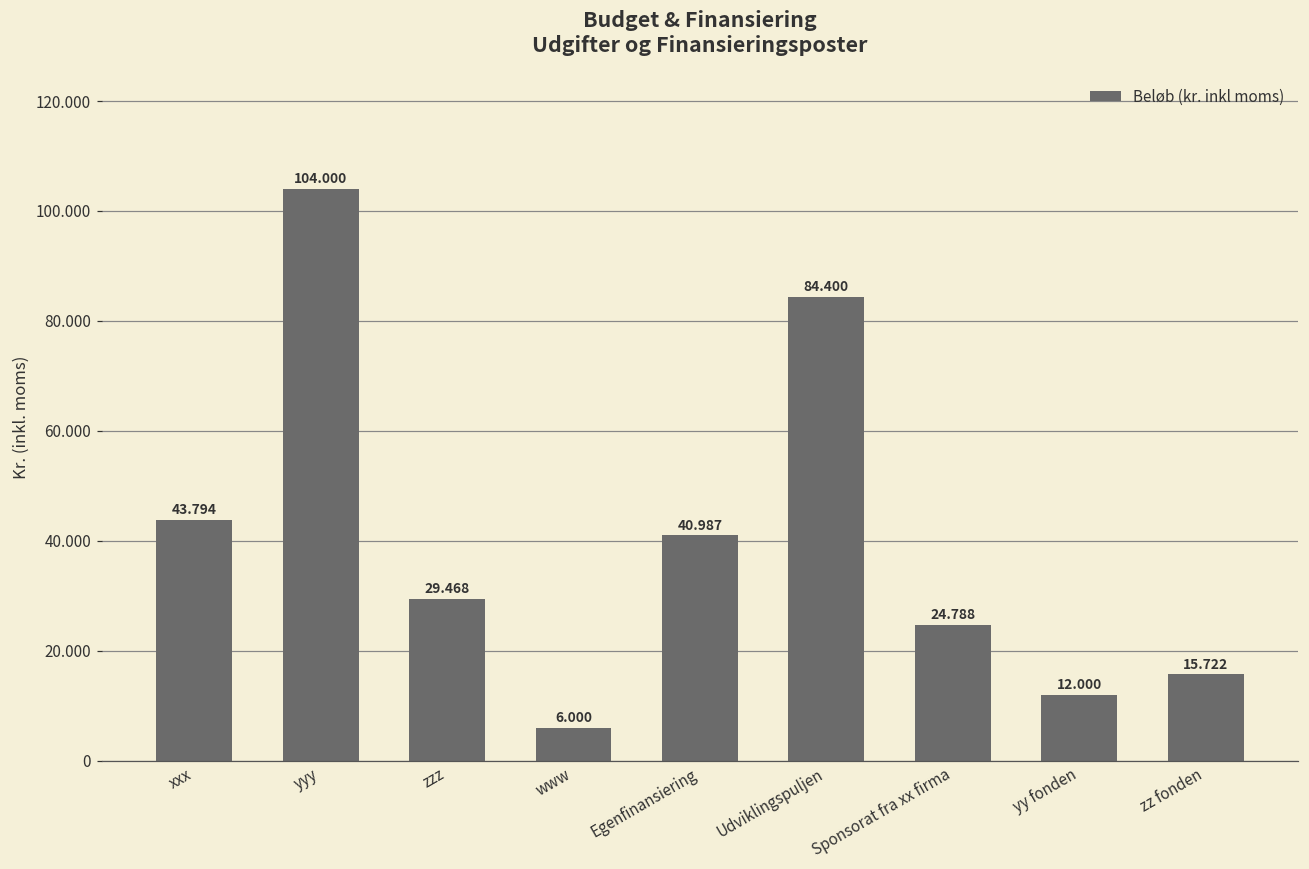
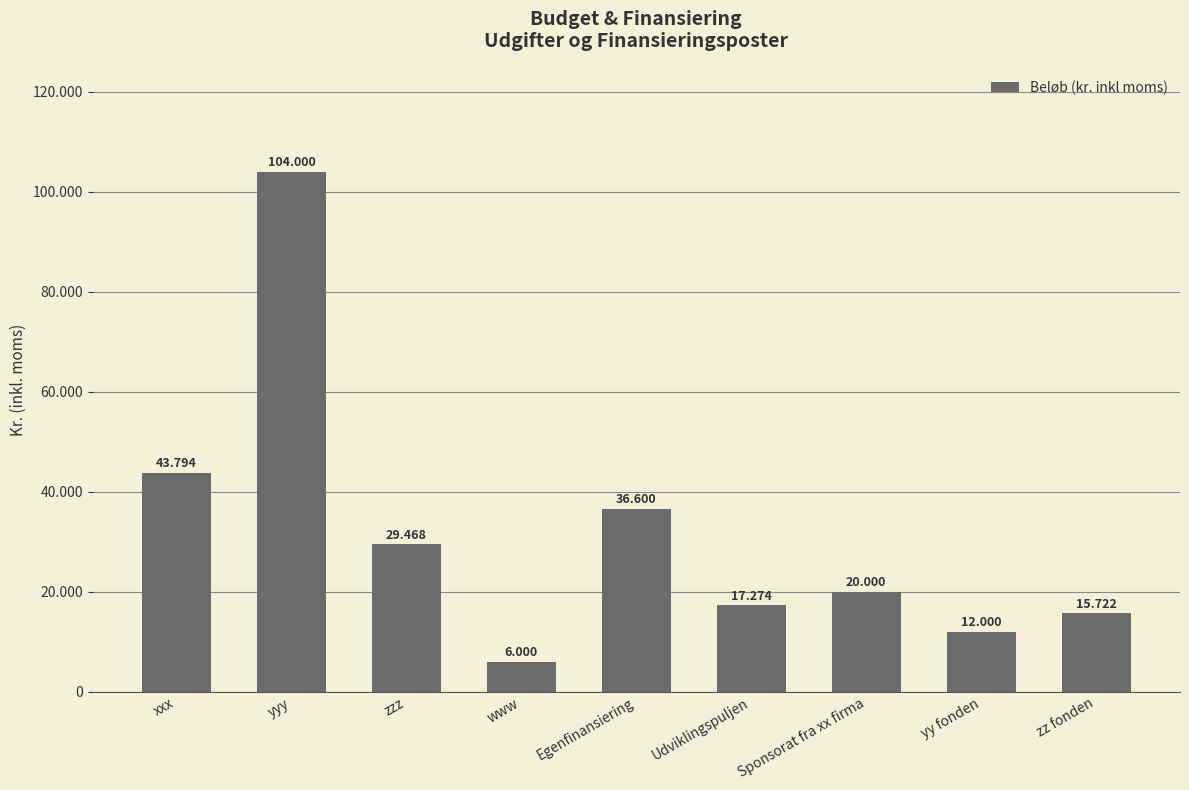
Egenfinansiering: 40.987 -> 36.600
Udviklingspuljen: 84.400 -> 17.274
Sponsorat fra xx firma: 24.788 -> 20.000
